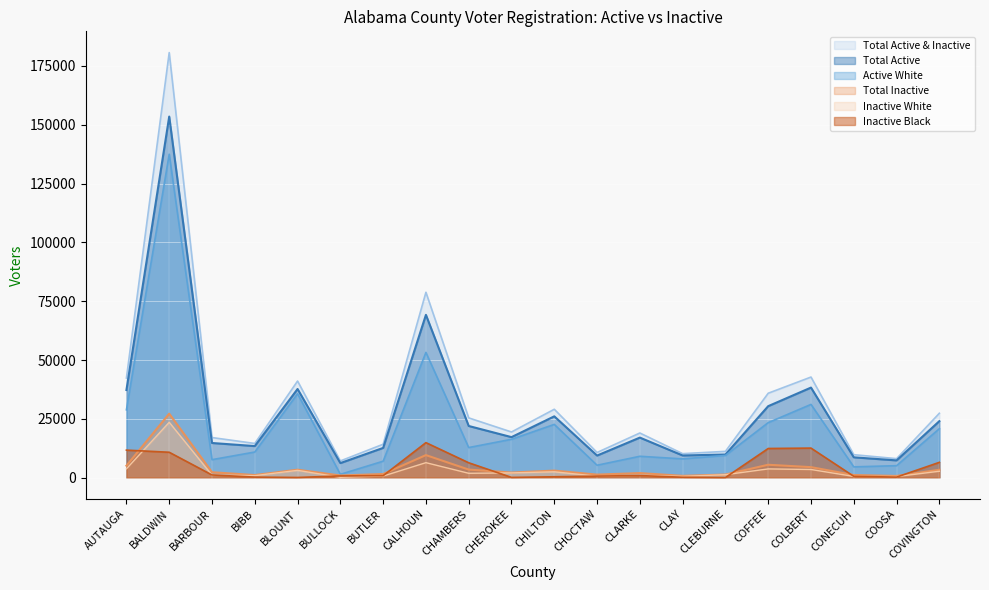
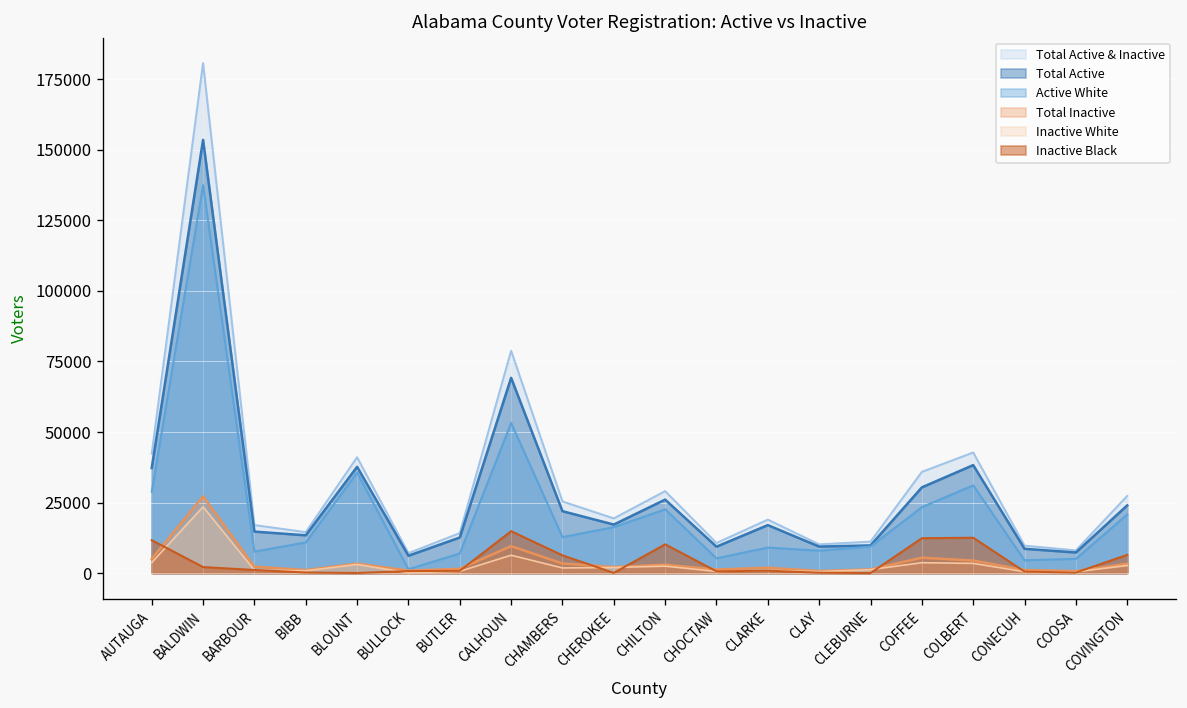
Inactive Black, BALDWIN: 11000 -> 2000
Inactive Black, CHILTON: 0 -> 10000
